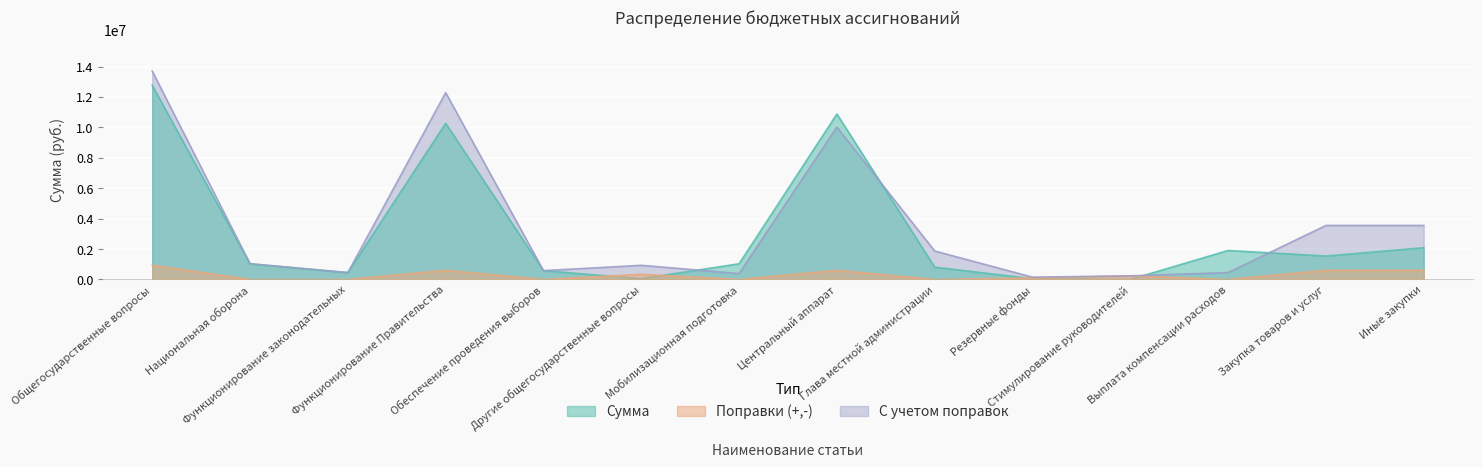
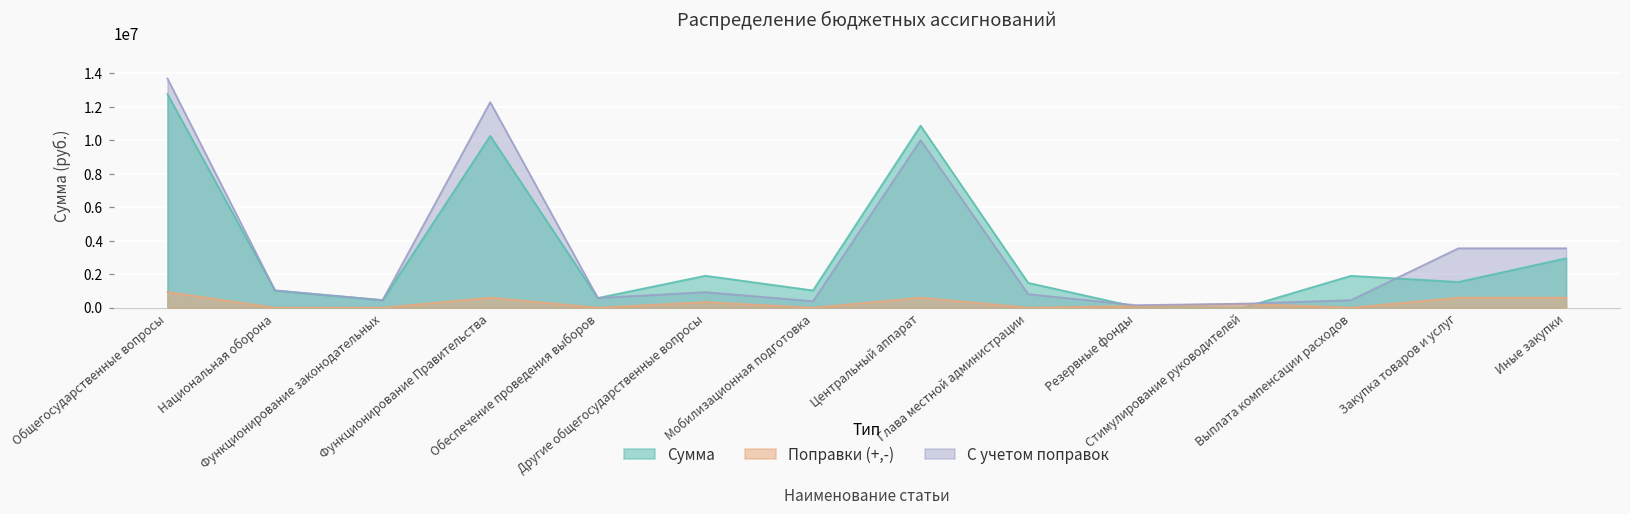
Сумма, Другие общегосударственные вопросы: 100000 -> 1900000
С учетом поправок, Глава местной администрации: 1900000 -> 800000
Сумма, Глава местной администрации: 800000 -> 1500000
Сумма, Иные закупки: 2100000 -> 3000000
